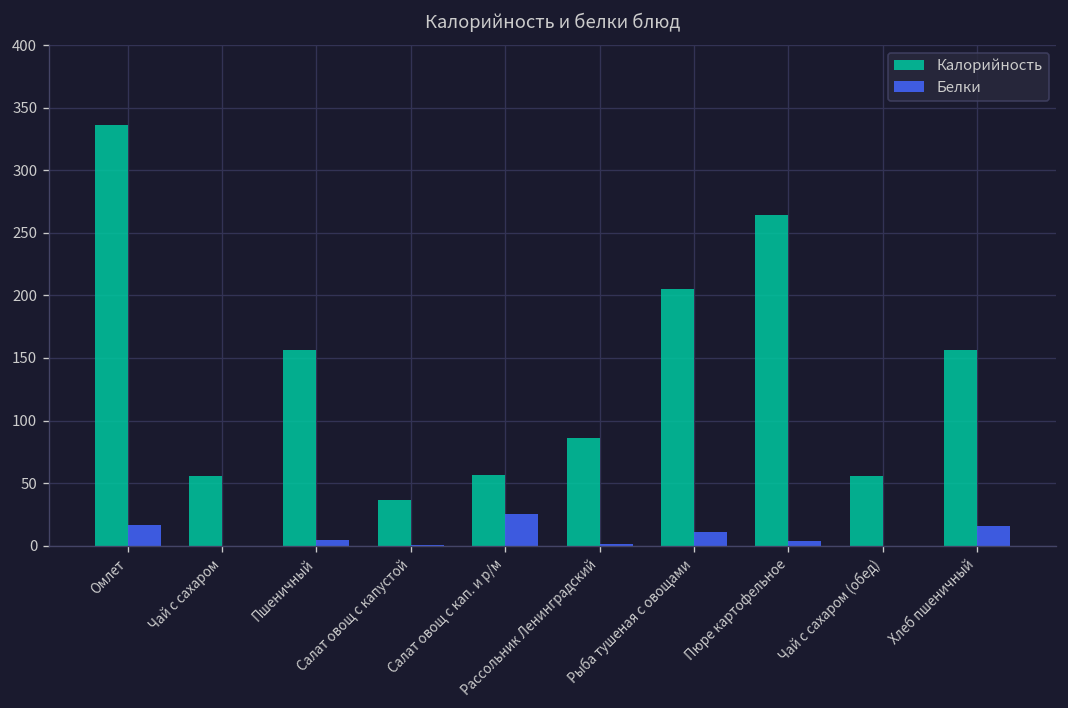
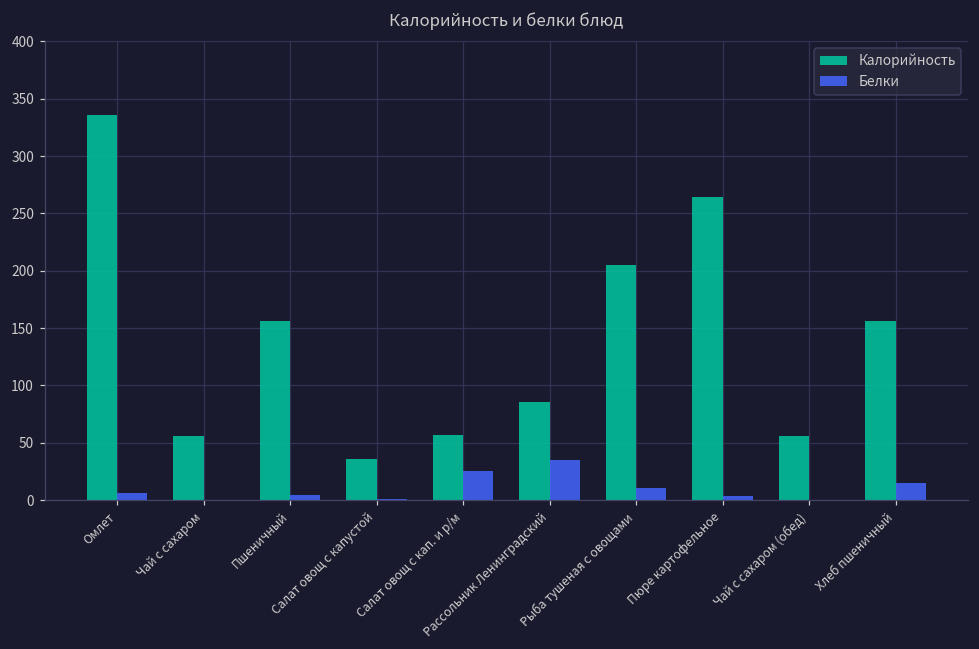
Белки, Омлет: 16 -> 7
Белки, Рассольник Ленинградский: 1 -> 35
